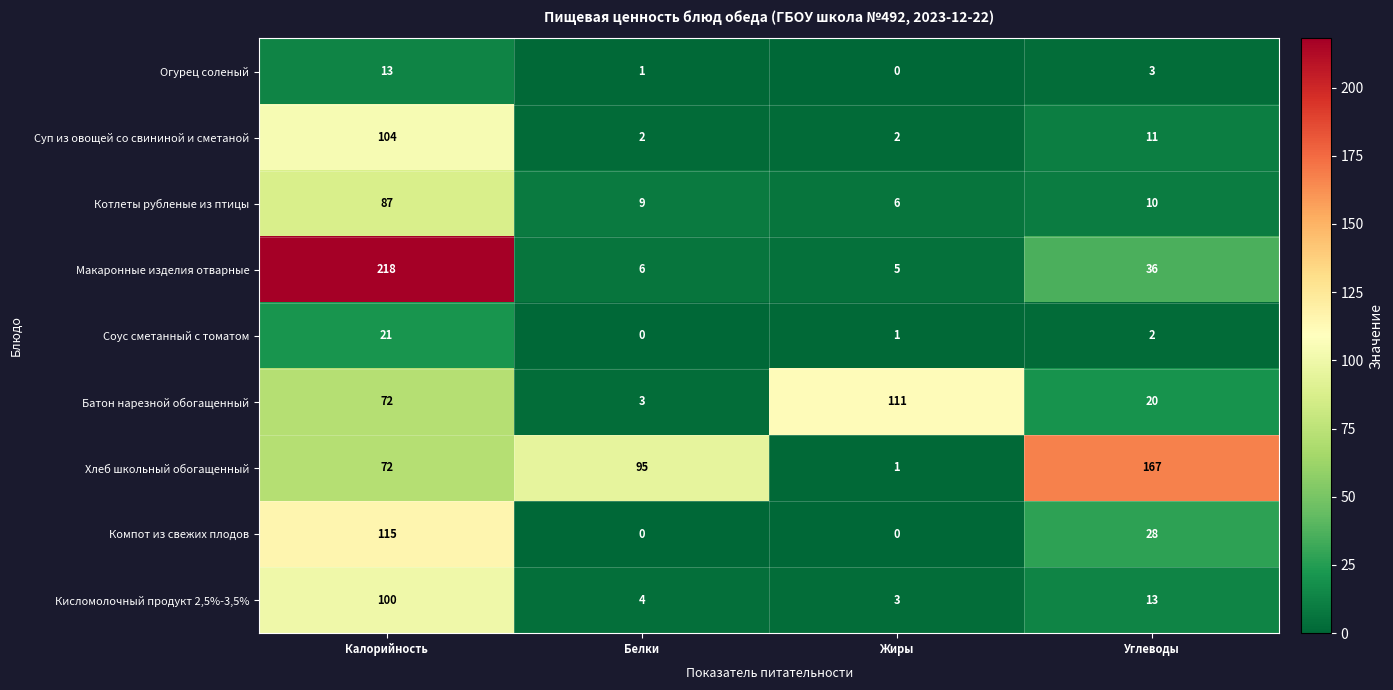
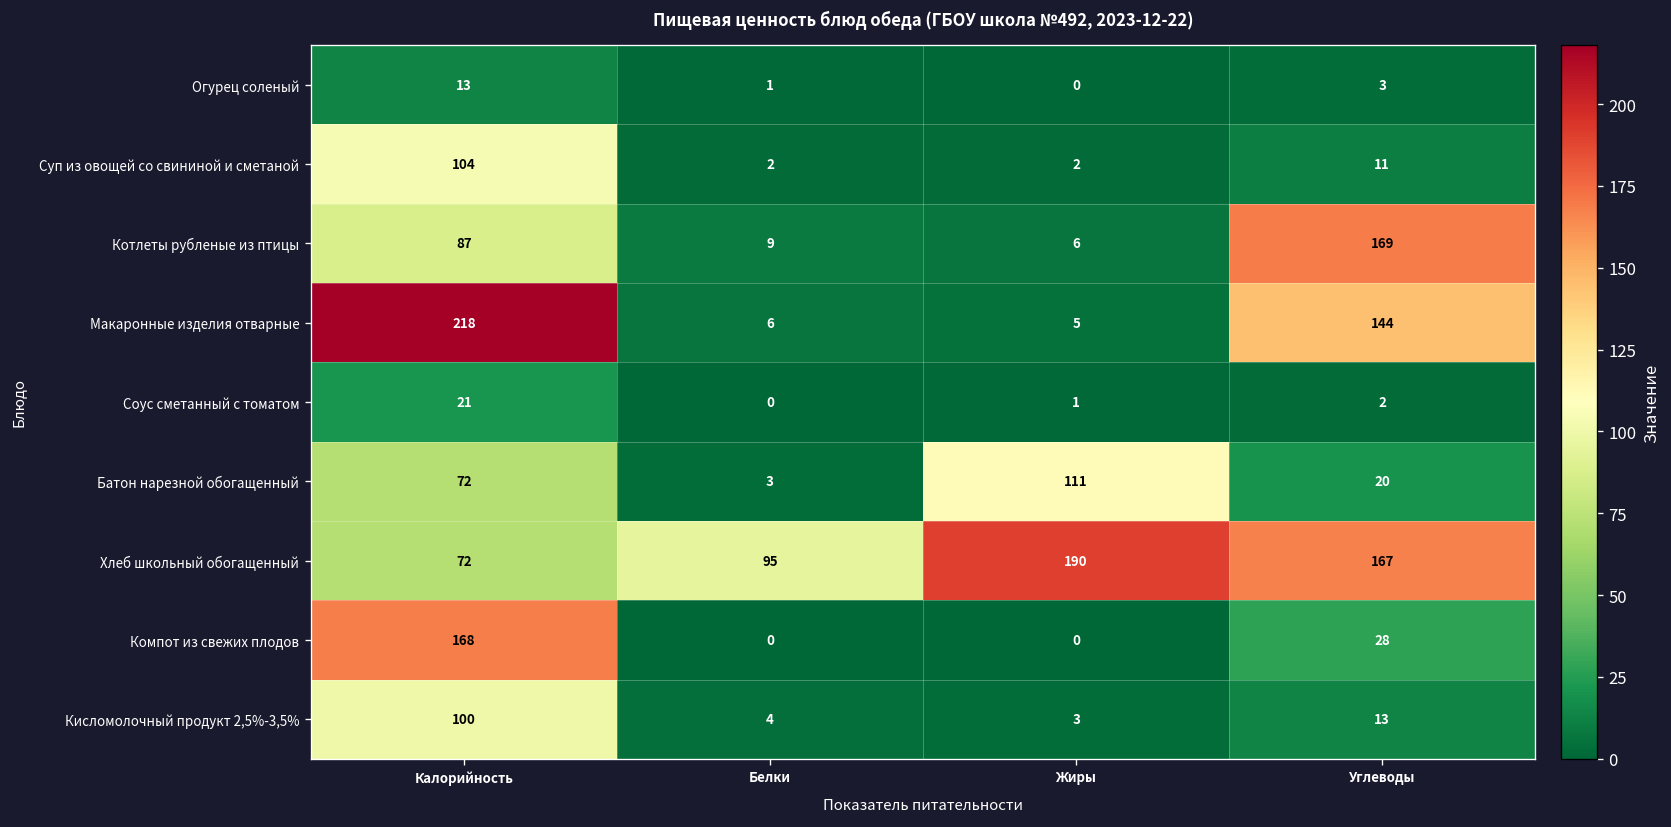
Котлеты рубленые из птицы, Углеводы: 10 -> 169
Макаронные изделия отварные, Углеводы: 36 -> 144
Хлеб школьный обогащенный, Жиры: 1 -> 190
Компот из свежих плодов, Калорийность: 115 -> 168
